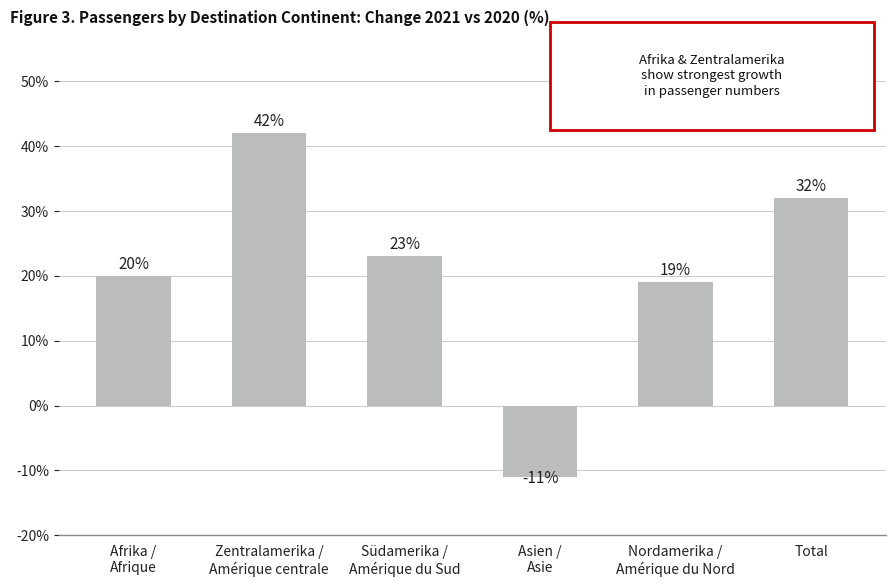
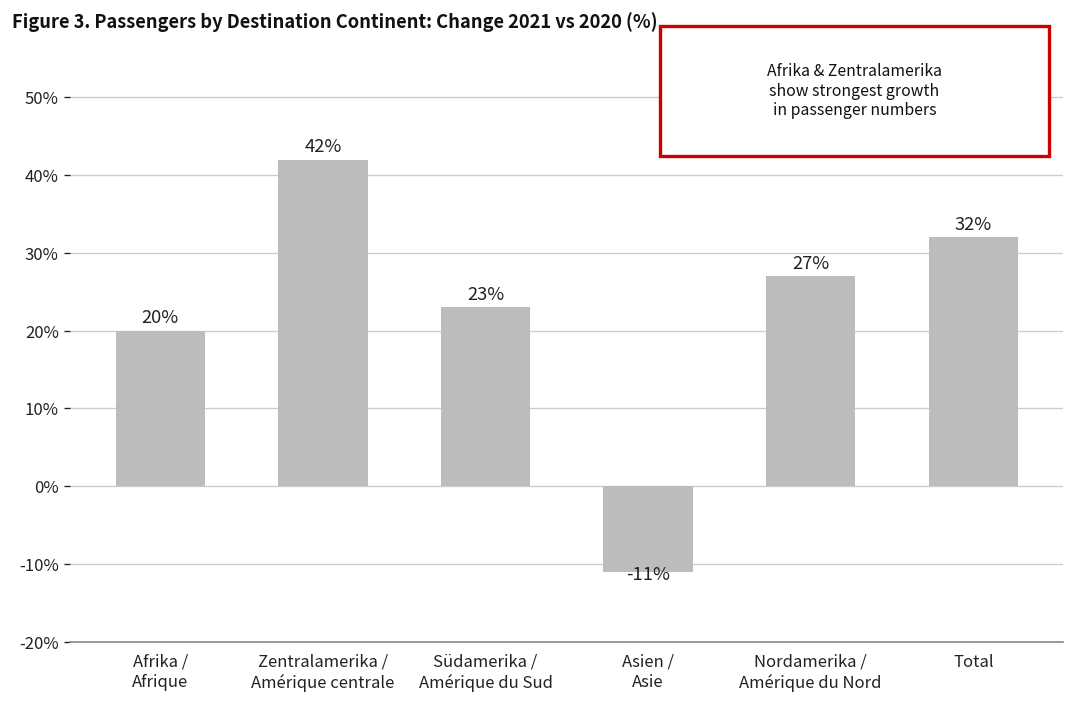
Nordamerika / Amérique du Nord: 19% -> 27%
